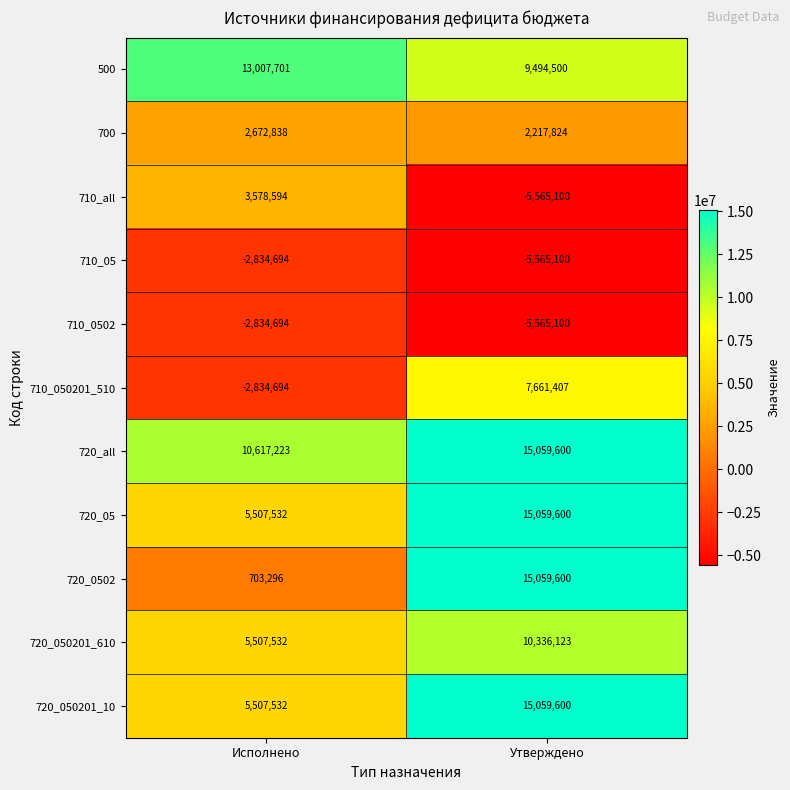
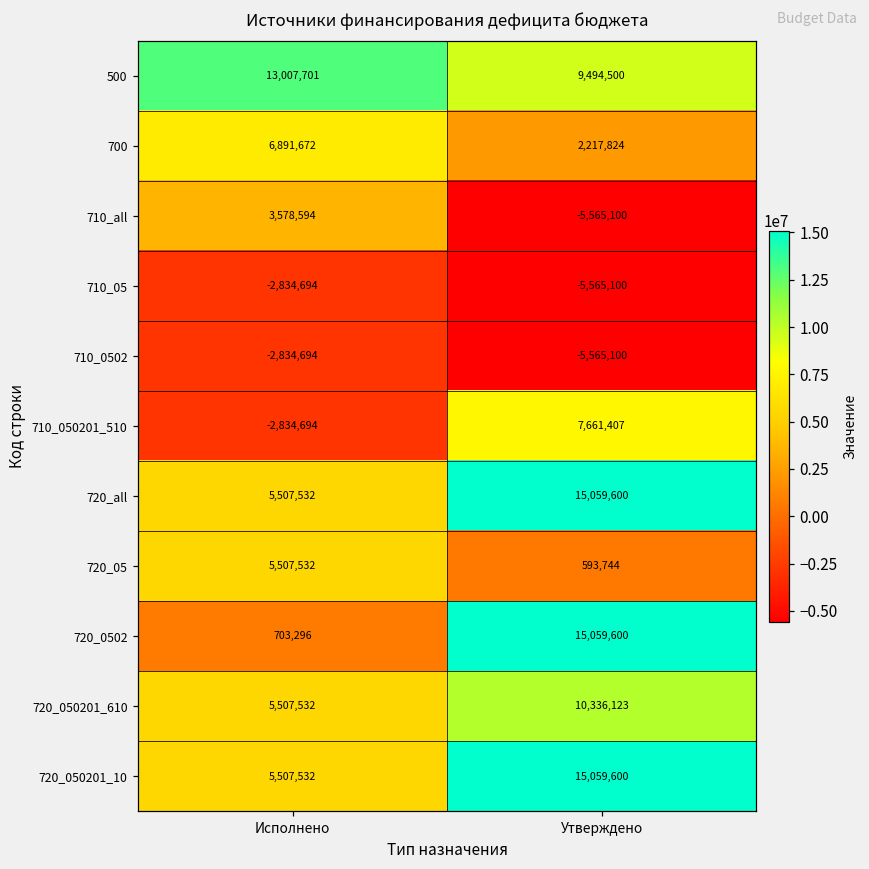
700, Исполнено: 2,672,838 -> 6,891,672
720_all, Исполнено: 10,617,223 -> 5,507,532
720_05, Утверждено: 15,059,600 -> 593,744
